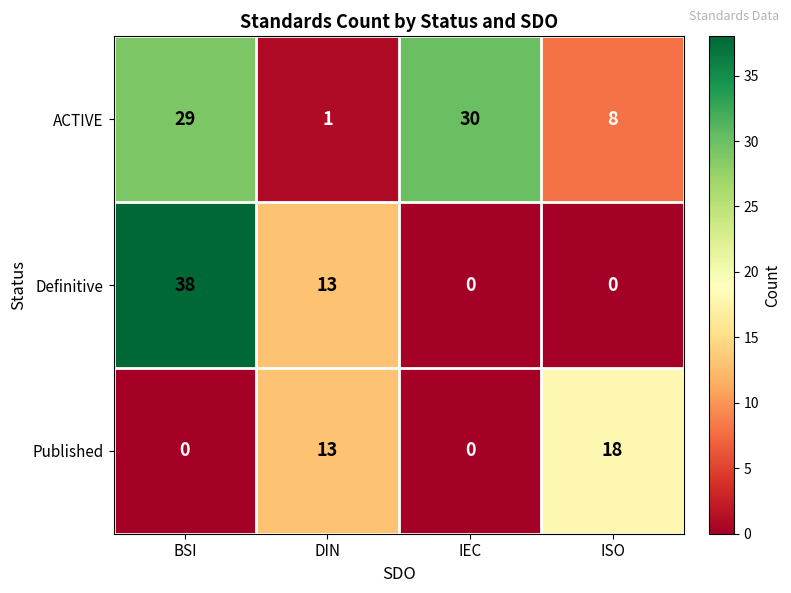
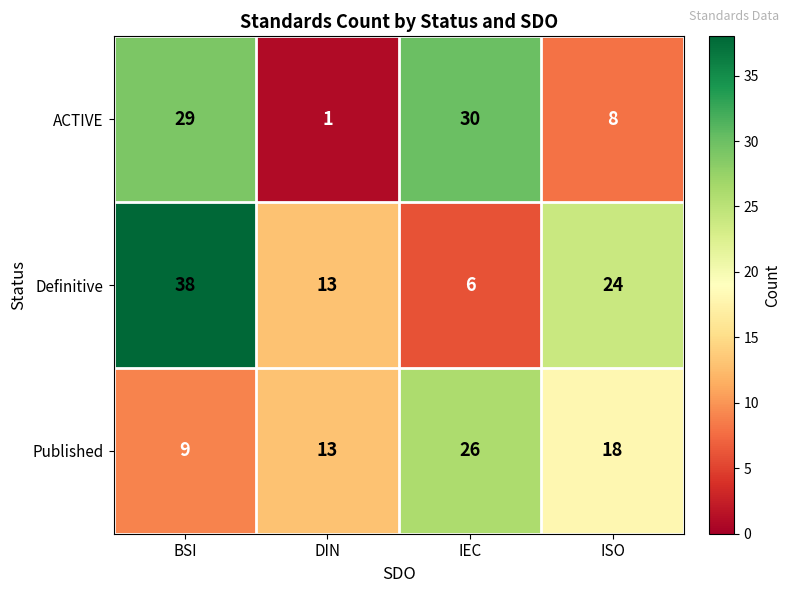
Definitive, IEC: 0 -> 6
Definitive, ISO: 0 -> 24
Published, BSI: 0 -> 9
Published, IEC: 0 -> 26
